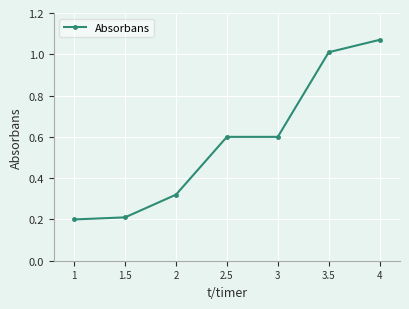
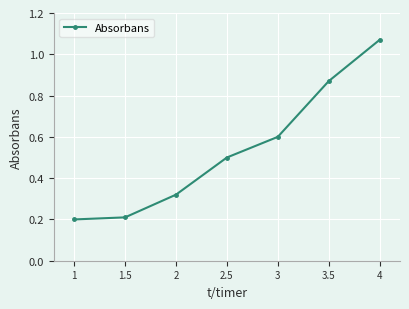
2.5: 0.6 -> 0.5
3.5: 1.01 -> 0.87
